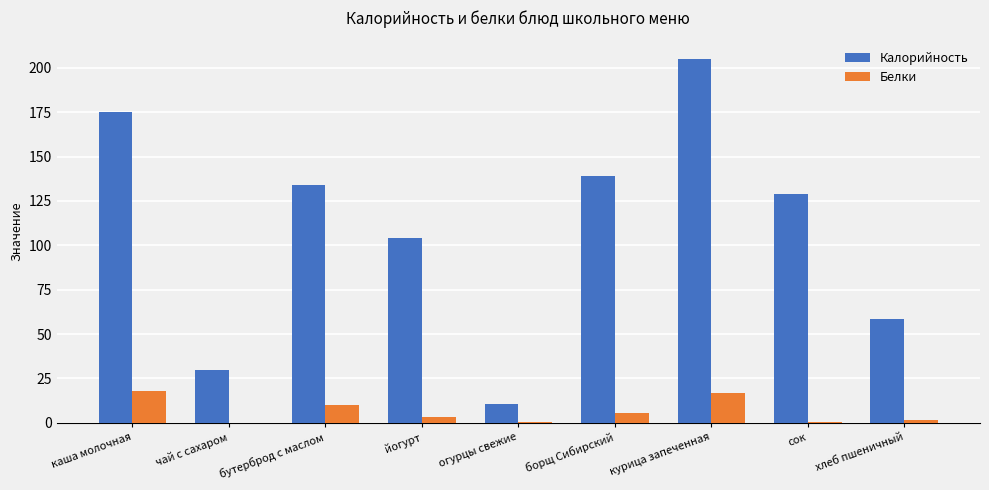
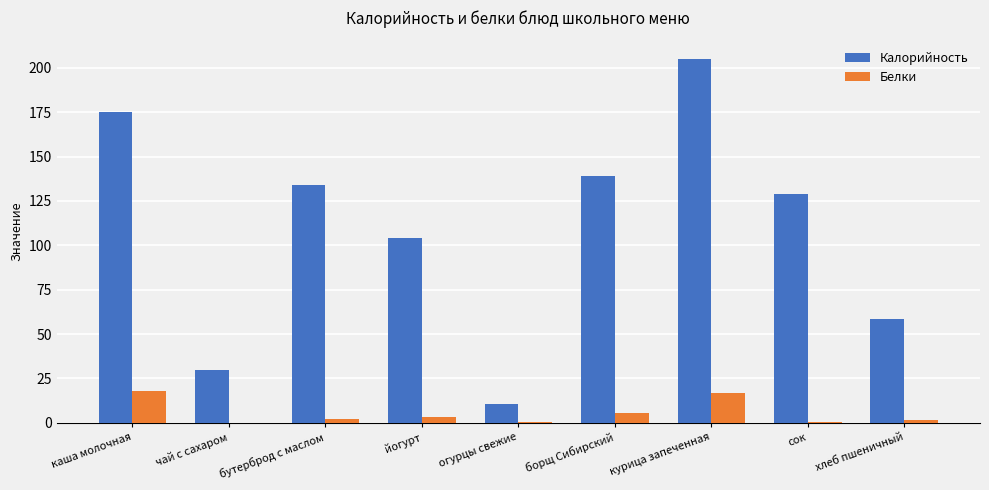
Белки, бутерброд с маслом: 10 -> 2
